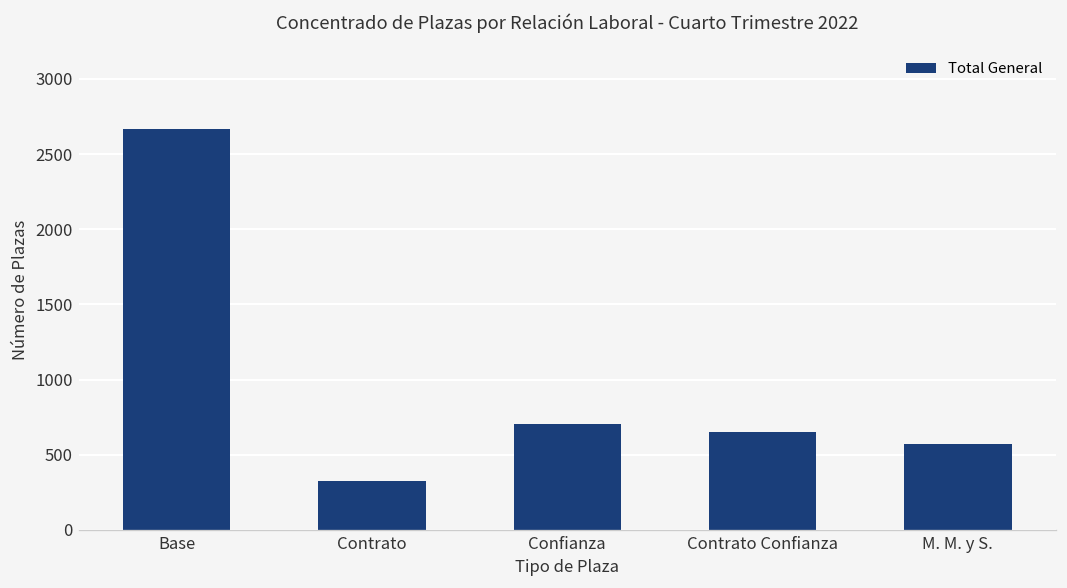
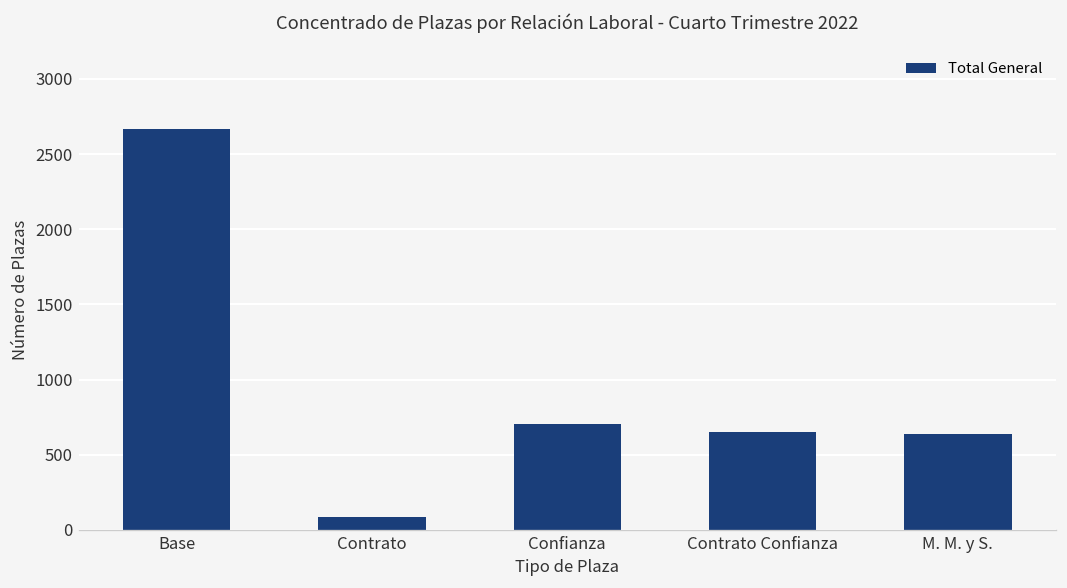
Contrato: 320 -> 90
M. M. y S.: 570 -> 640
